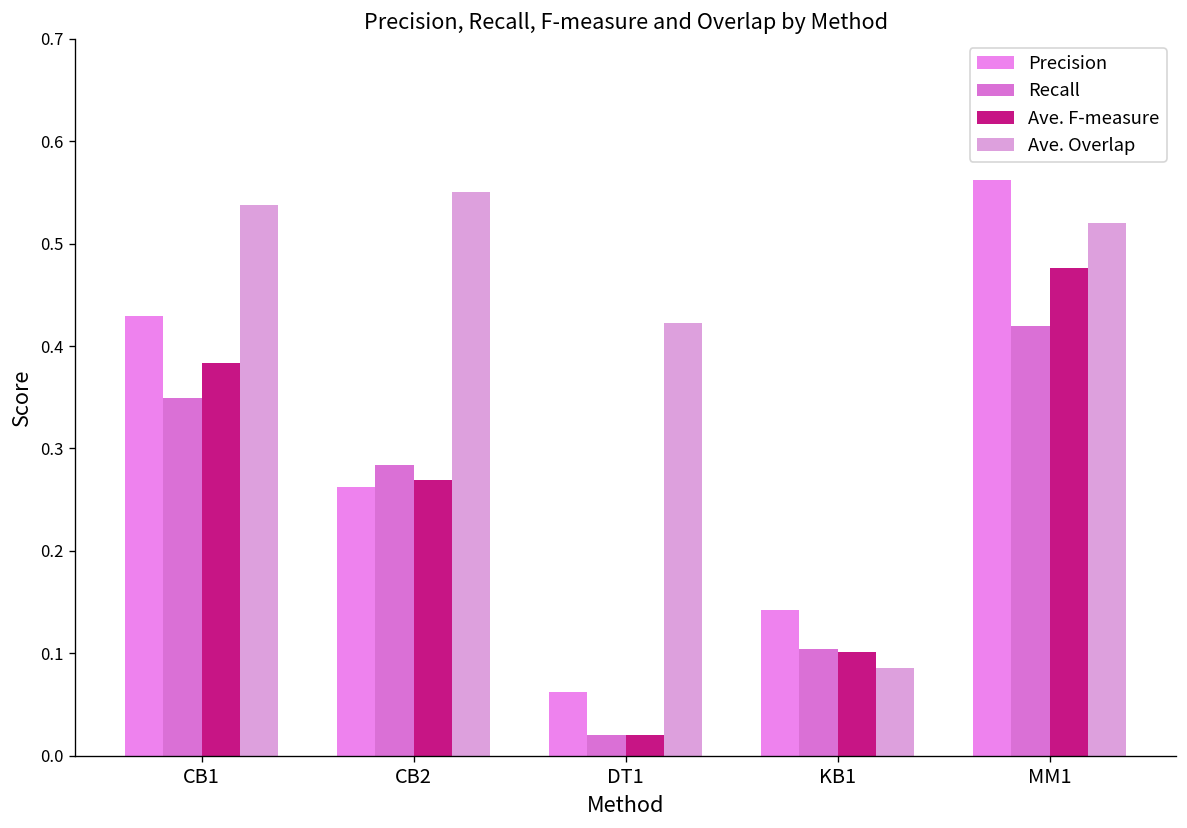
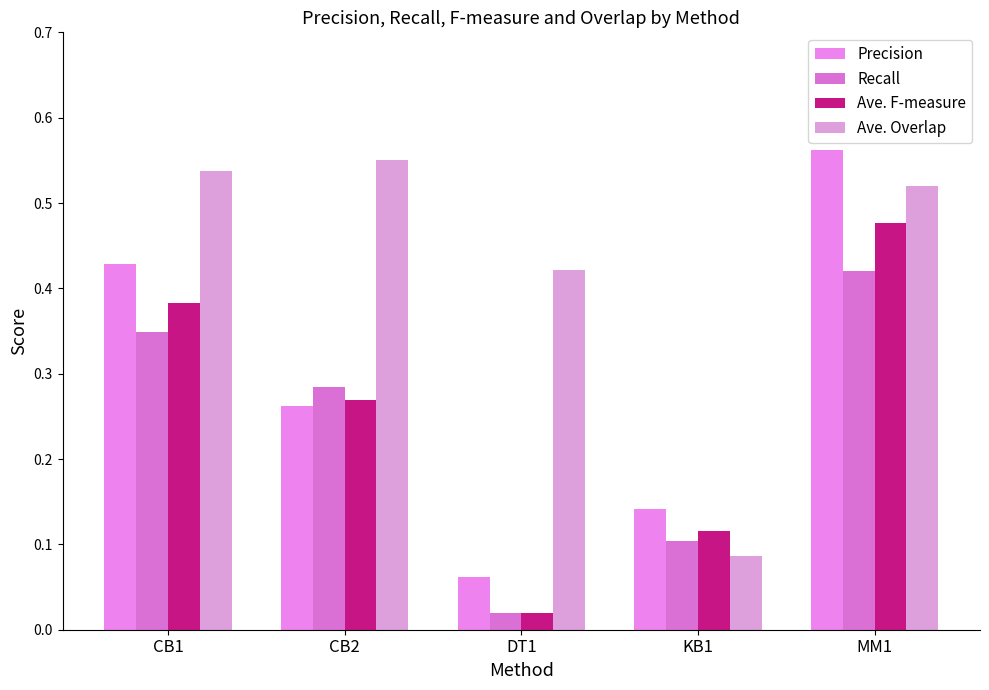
Ave. F-measure, KB1: 0.10 -> 0.12
